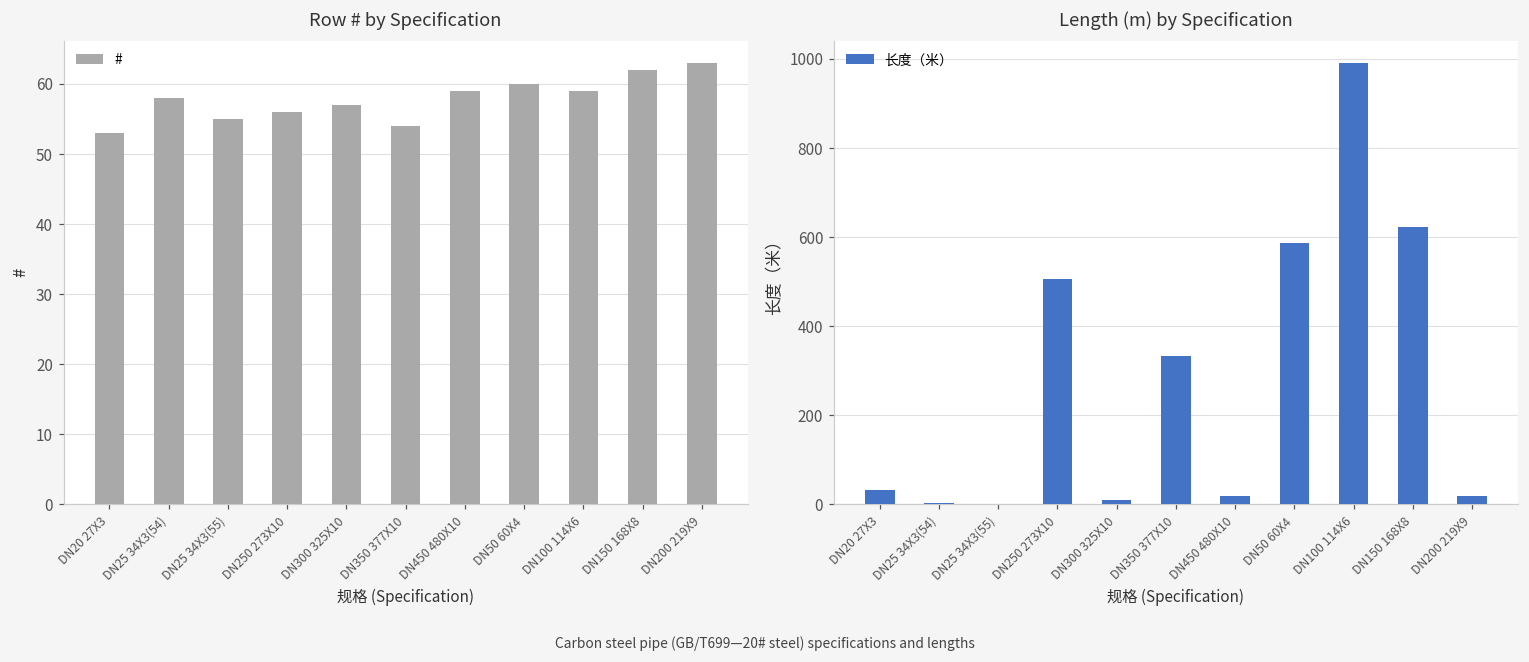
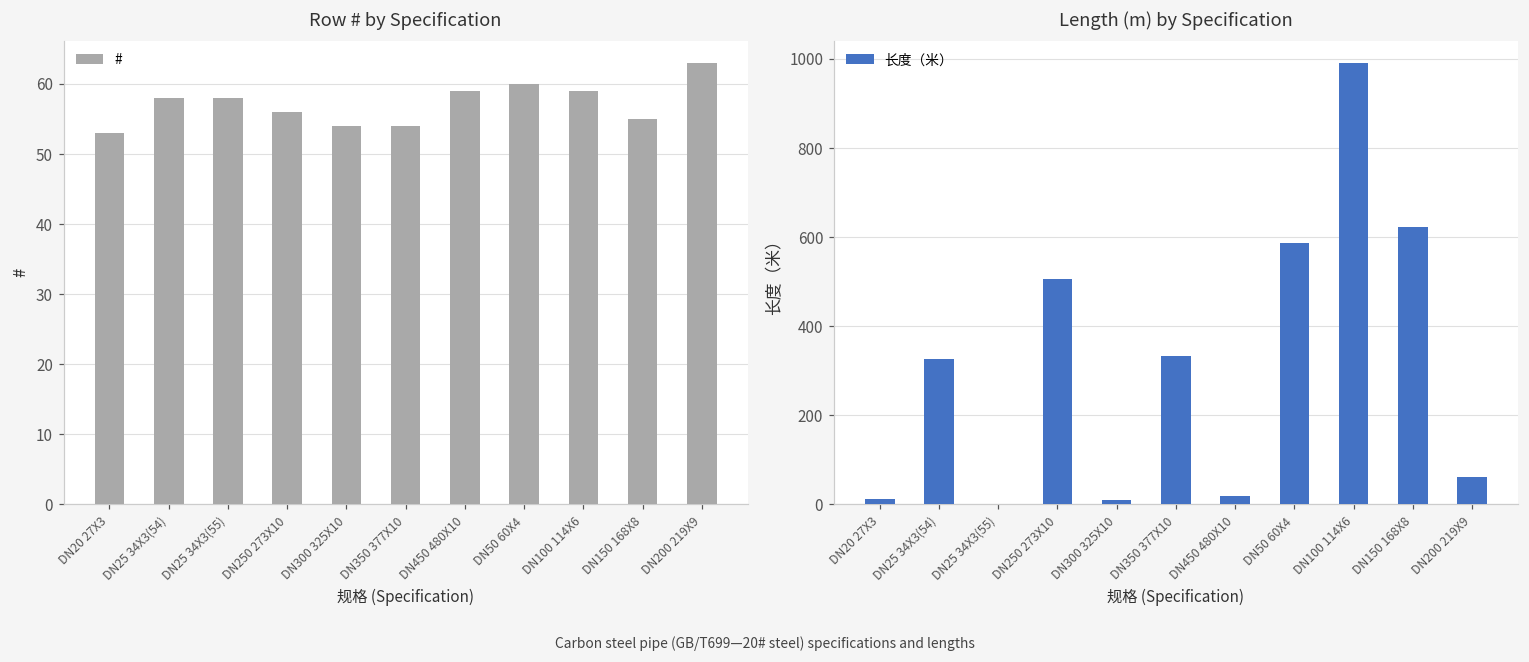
Row # by Specification, DN25 34X3(55): 55 -> 58
Row # by Specification, DN300 325X10: 57 -> 54
Row # by Specification, DN150 168X8: 62 -> 55
Length (m) by Specification, DN20 27X3: 30 -> 10
Length (m) by Specification, DN25 34X3(54): 0 -> 330
Length (m) by Specification, DN200 219X9: 20 -> 60
